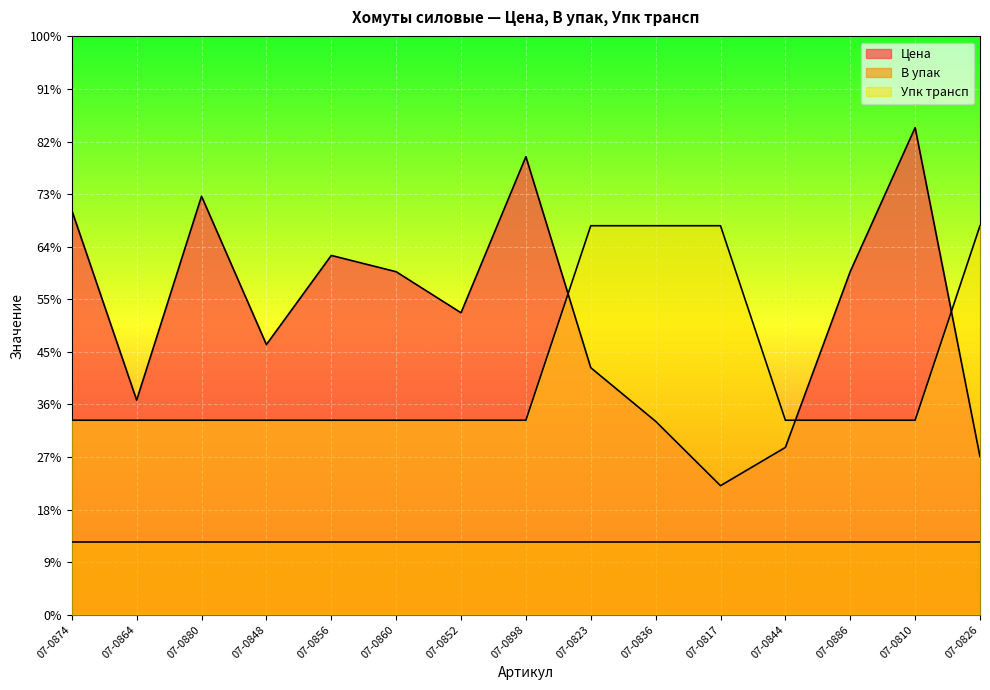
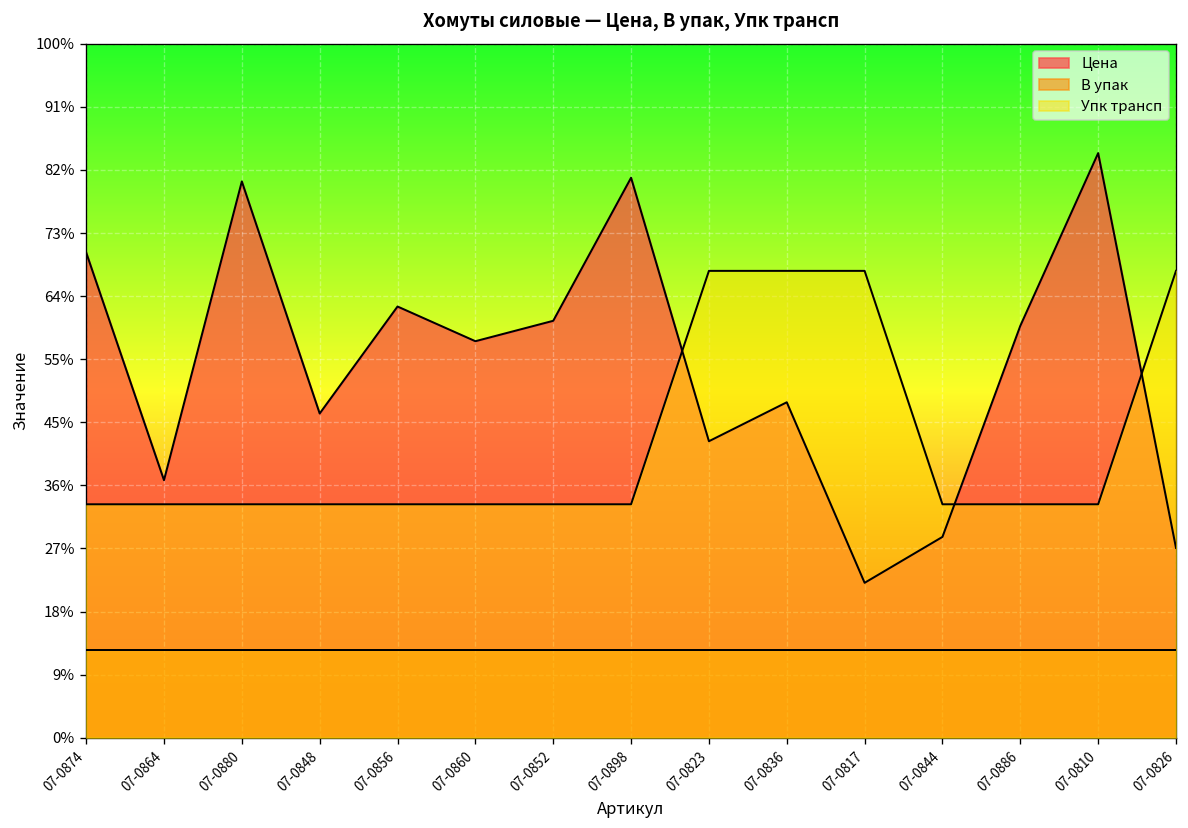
Цена, 07-0880: 72% -> 80%
Цена, 07-0860: 59% -> 57%
Цена, 07-0852: 52% -> 60%
Цена, 07-0898: 79% -> 81%
Цена, 07-0836: 33% -> 48%
